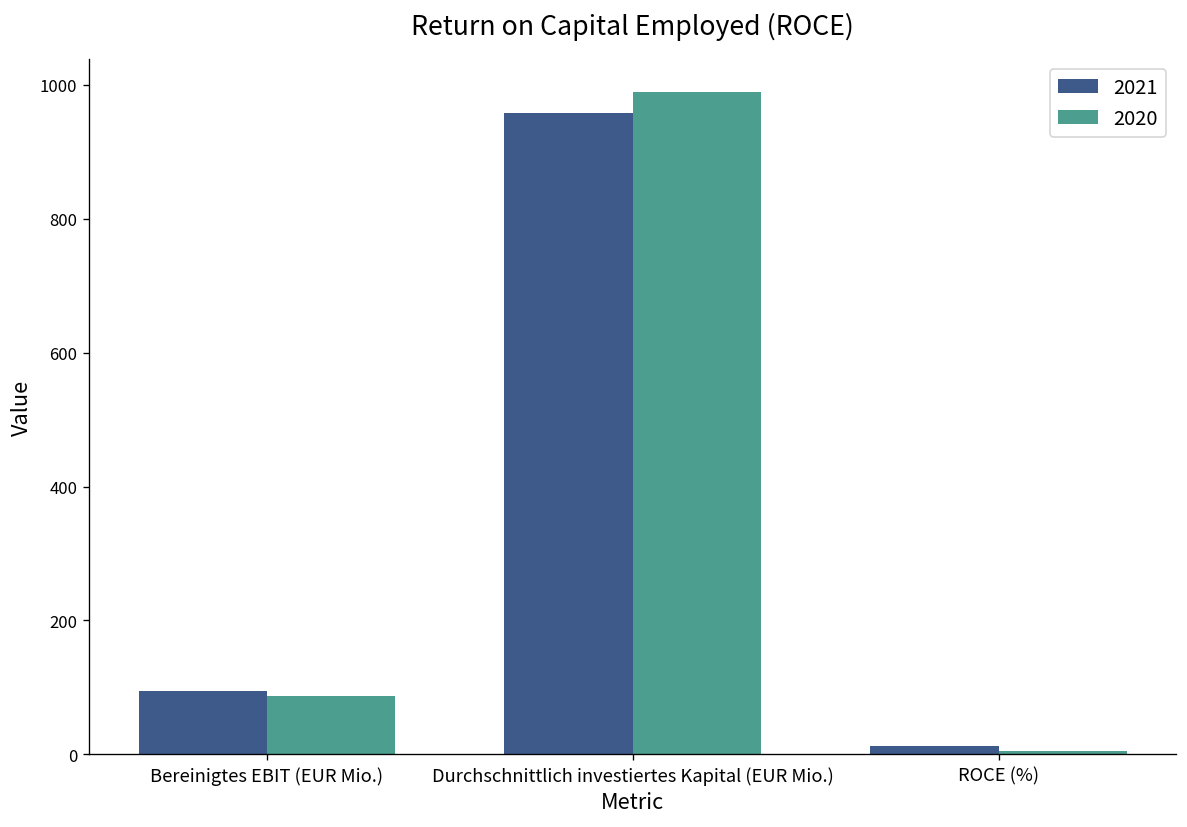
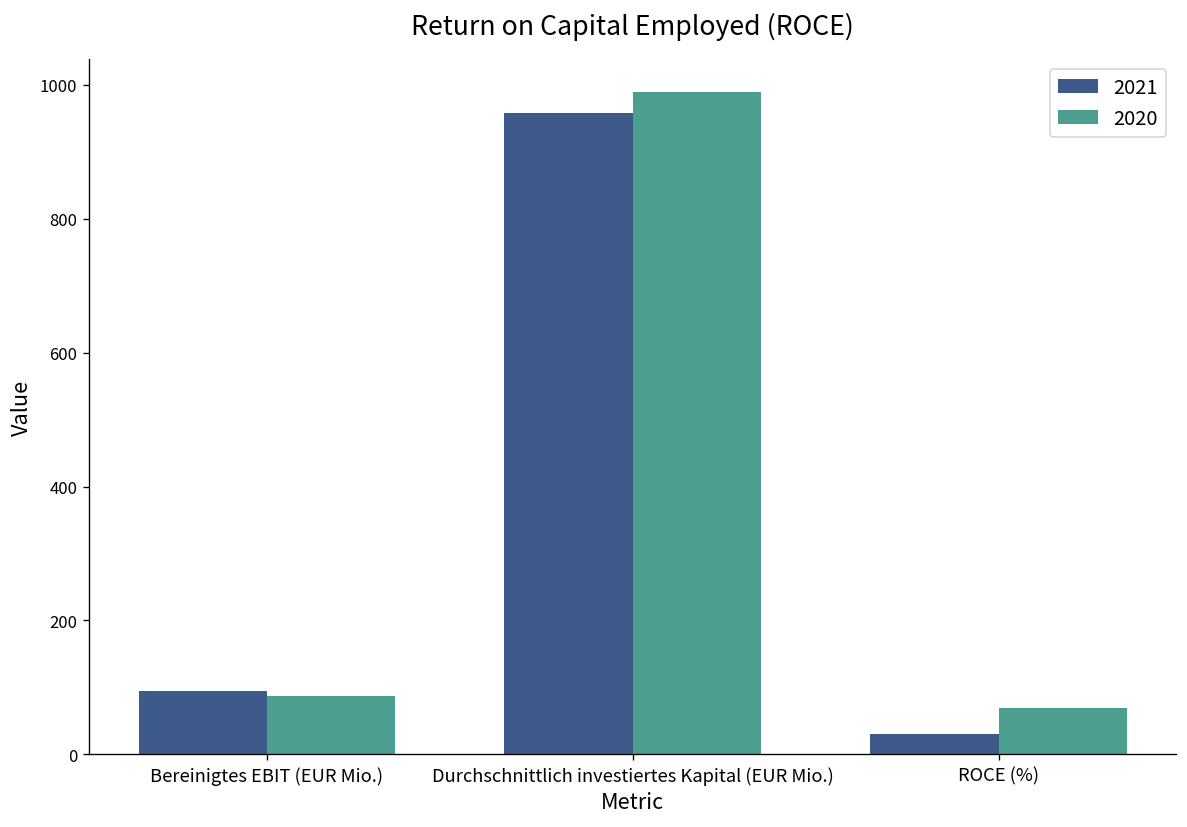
2021, ROCE (%): 10 -> 30
2020, ROCE (%): 0 -> 70
